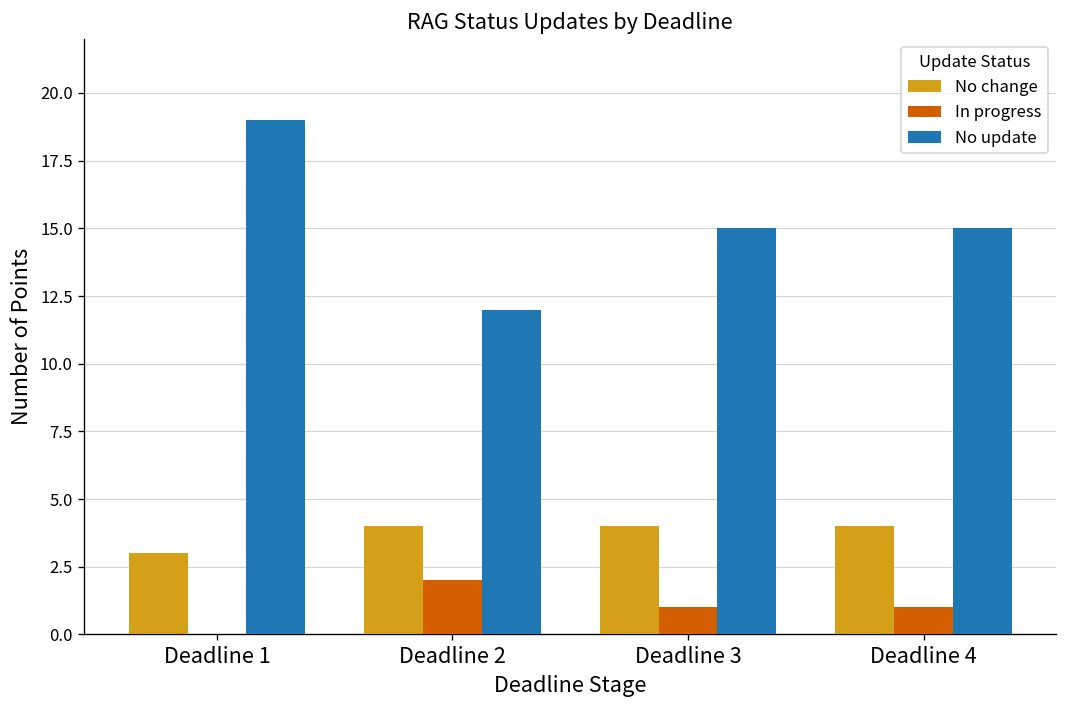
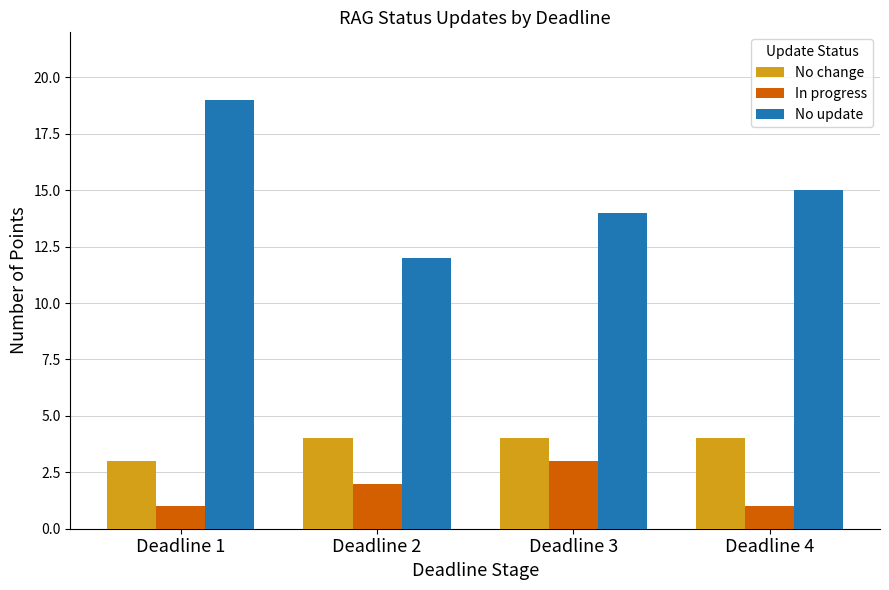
In progress, Deadline 1: 0 -> 1
In progress, Deadline 3: 1 -> 3
No update, Deadline 3: 15 -> 14
